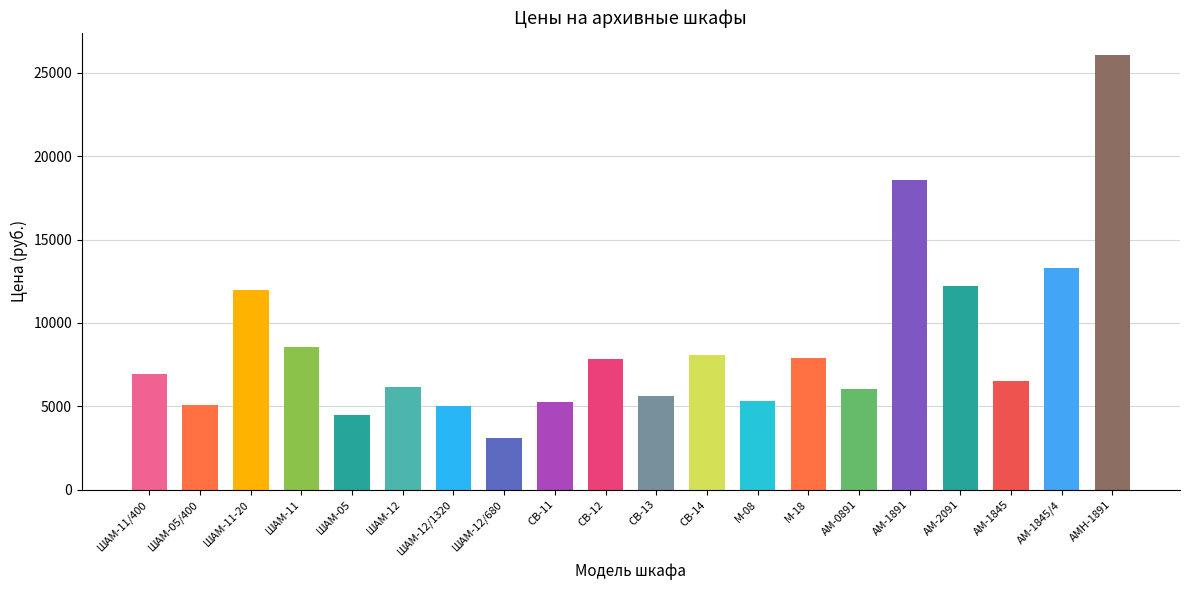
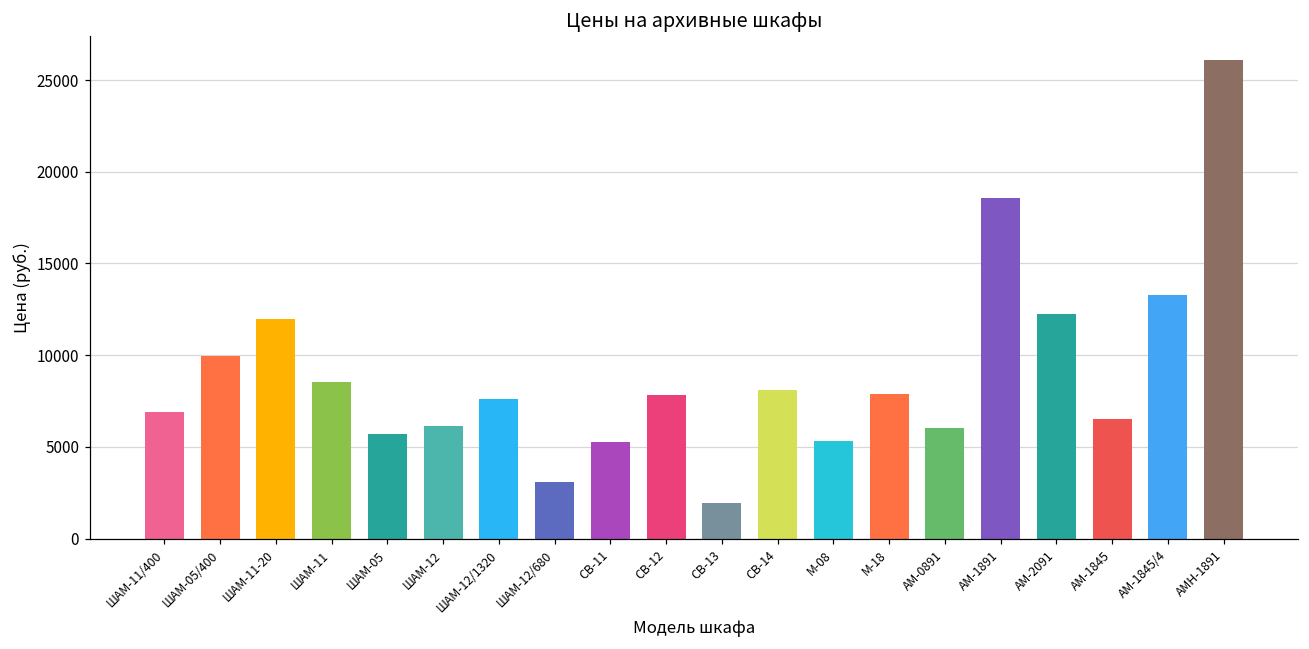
ШАМ-05/400: 5100 -> 10000
ШАМ-05: 4500 -> 5700
ШАМ-12/1320: 5000 -> 7600
СВ-13: 5600 -> 2000
